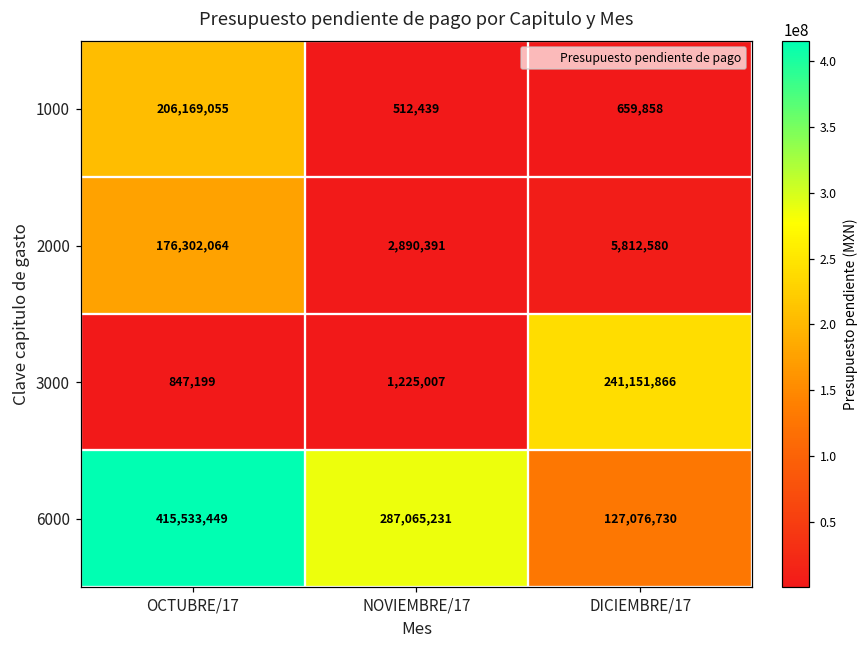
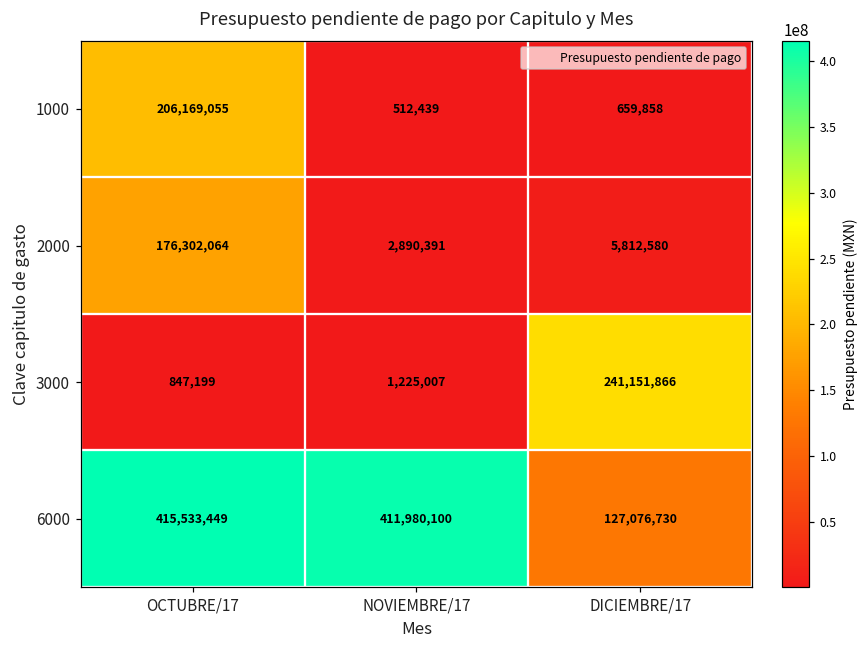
6000, NOVIEMBRE/17: 287,065,231 -> 411,980,100
